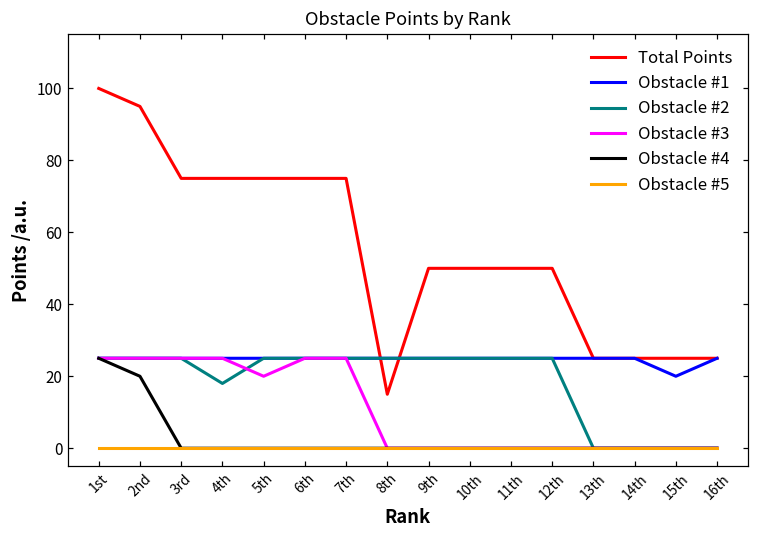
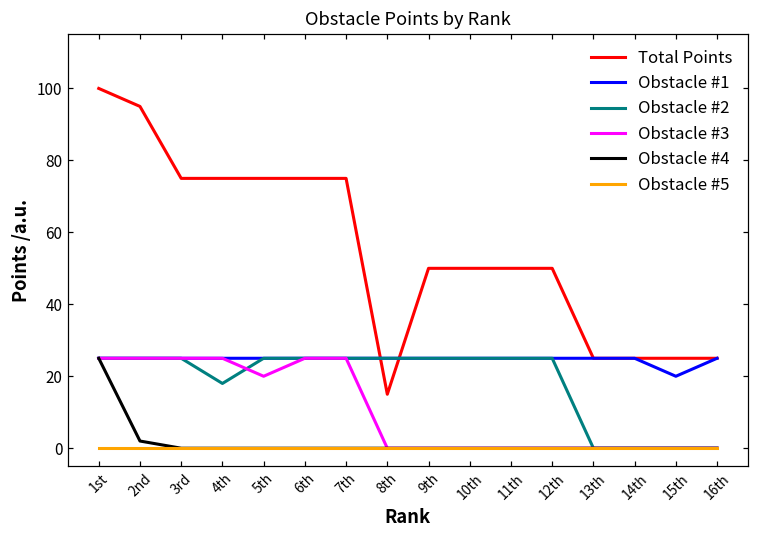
Obstacle #4, 2nd: 20 -> 2
